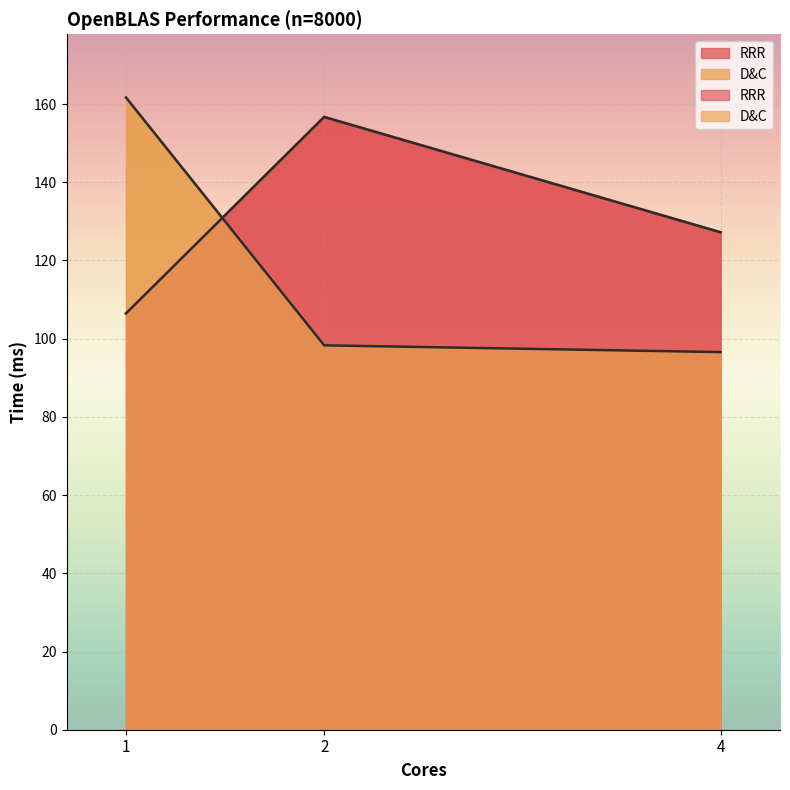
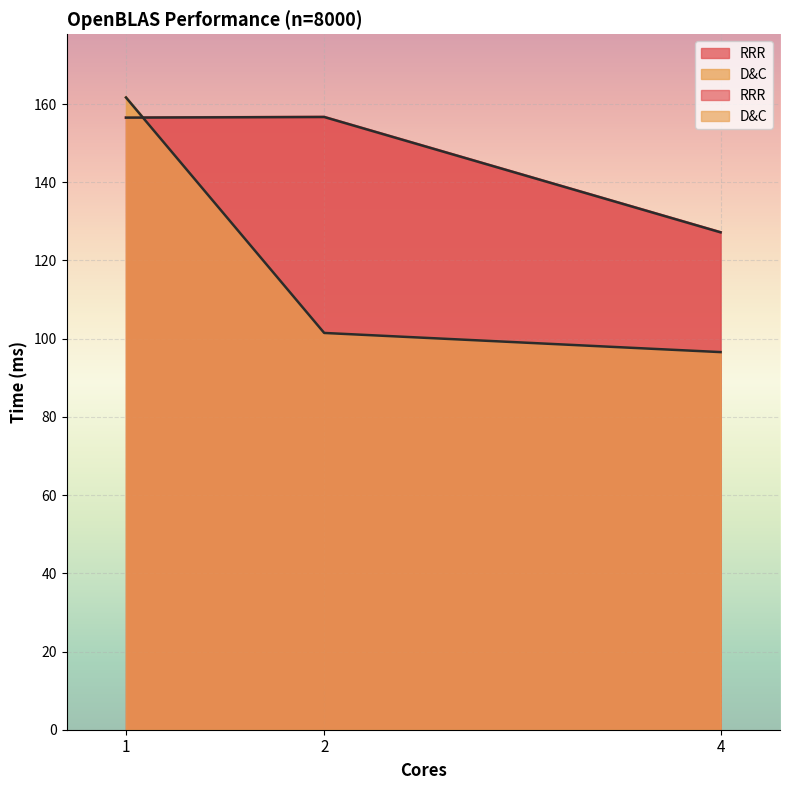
RRR, 1: 106 -> 157
D&C, 2: 98 -> 101
